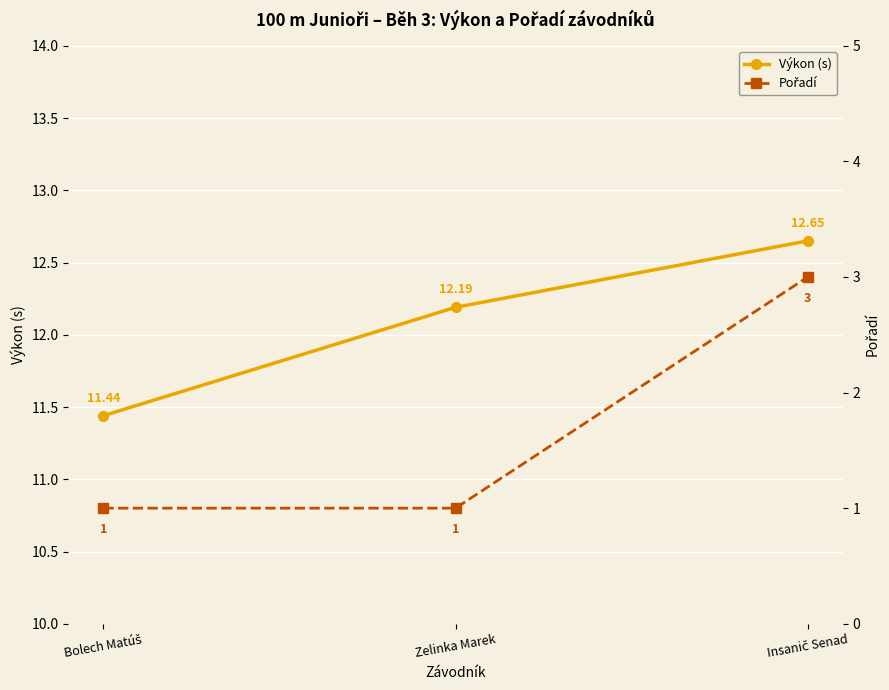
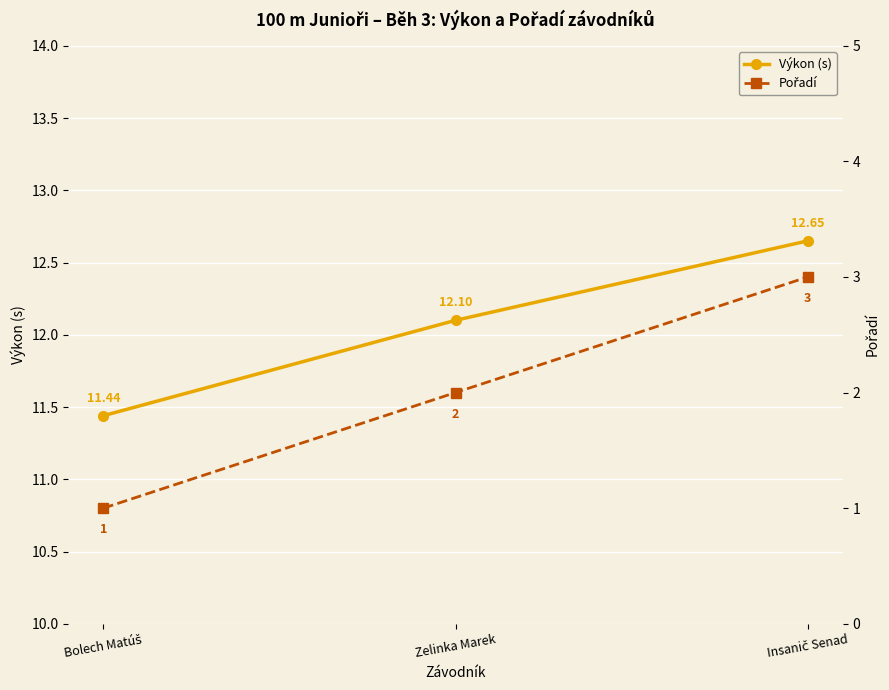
Výkon (s), Zelinka Marek: 12.19 -> 12.10
Pořadí, Zelinka Marek: 1 -> 2
